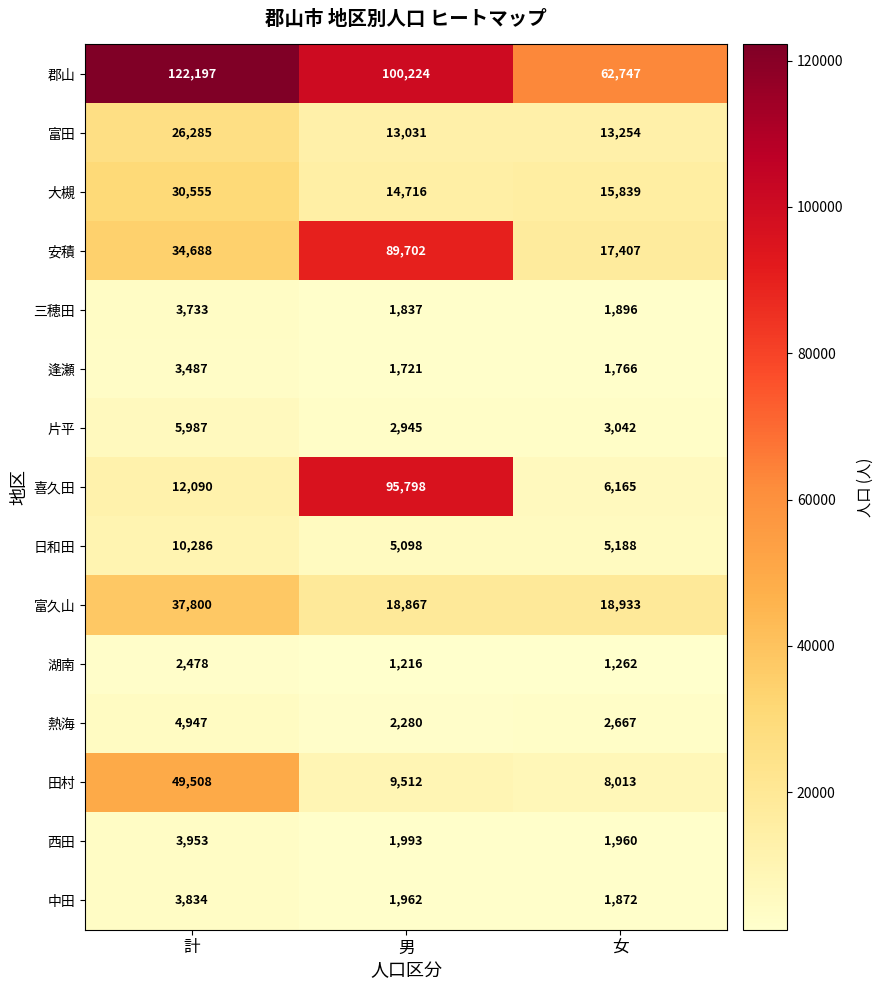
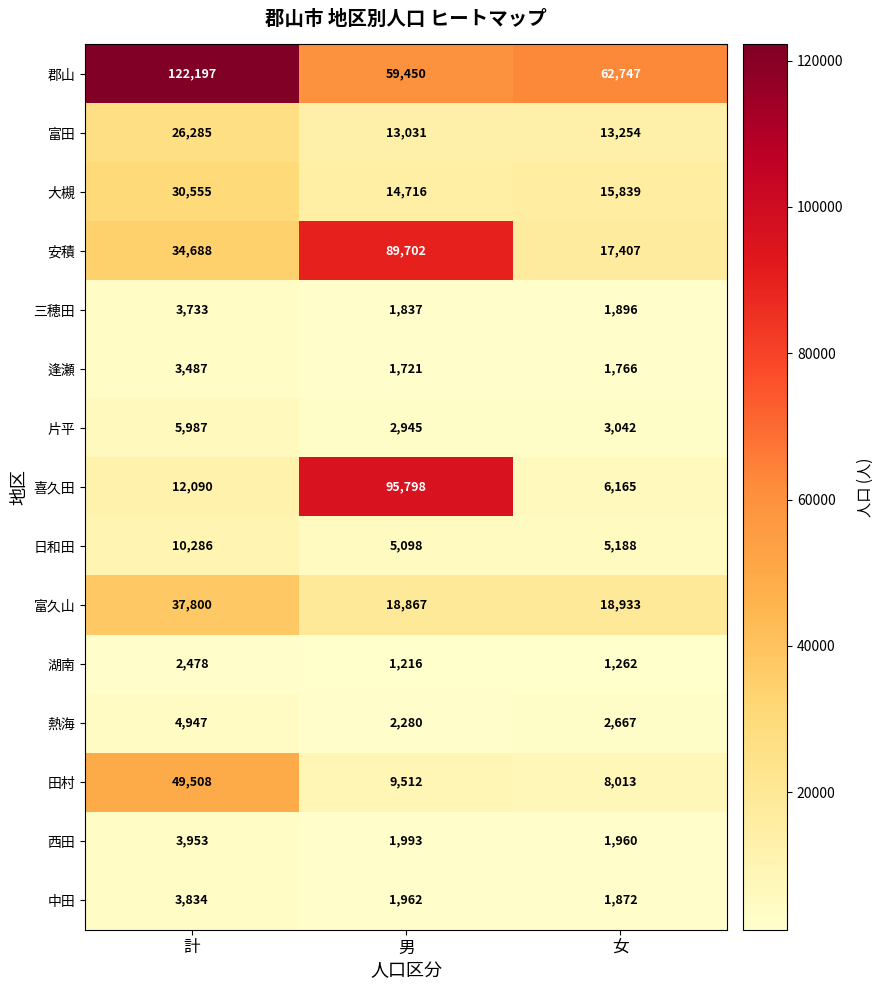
郡山, 男: 100,224 -> 59,450
